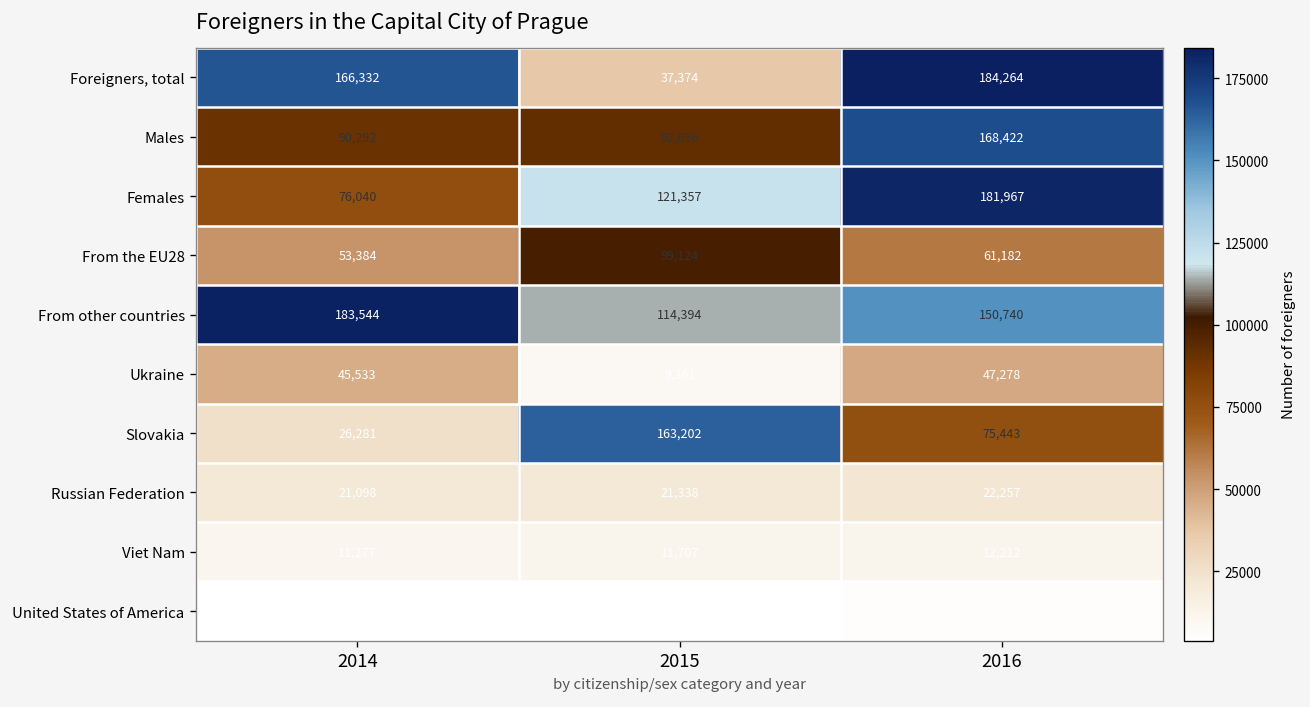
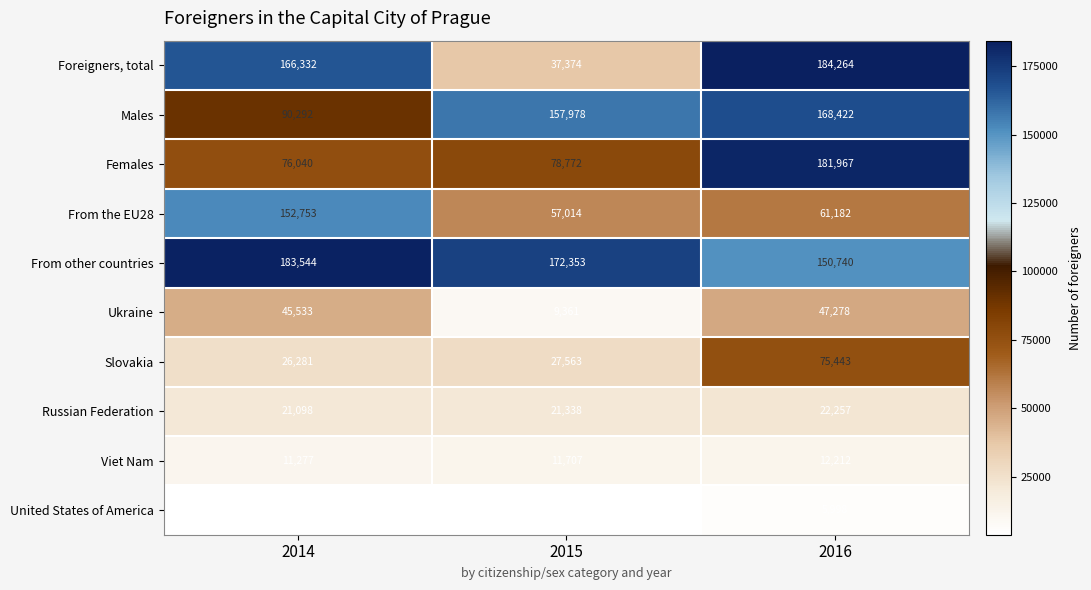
Males, 2015: 92,636 -> 157,978
Females, 2015: 121,357 -> 78,772
From the EU28, 2014: 53,384 -> 152,753
From the EU28, 2015: 99,124 -> 57,014
From other countries, 2015: 114,394 -> 172,353
Slovakia, 2015: 163,202 -> 27,563
